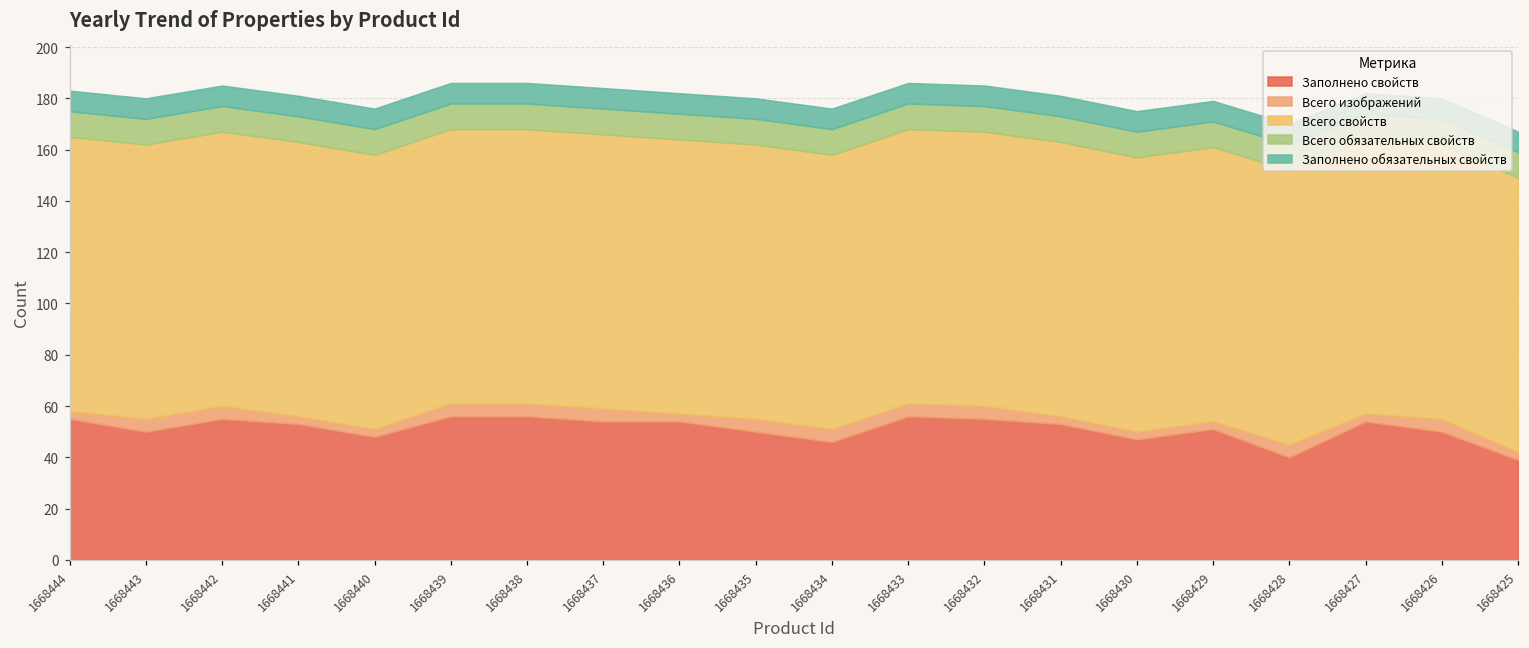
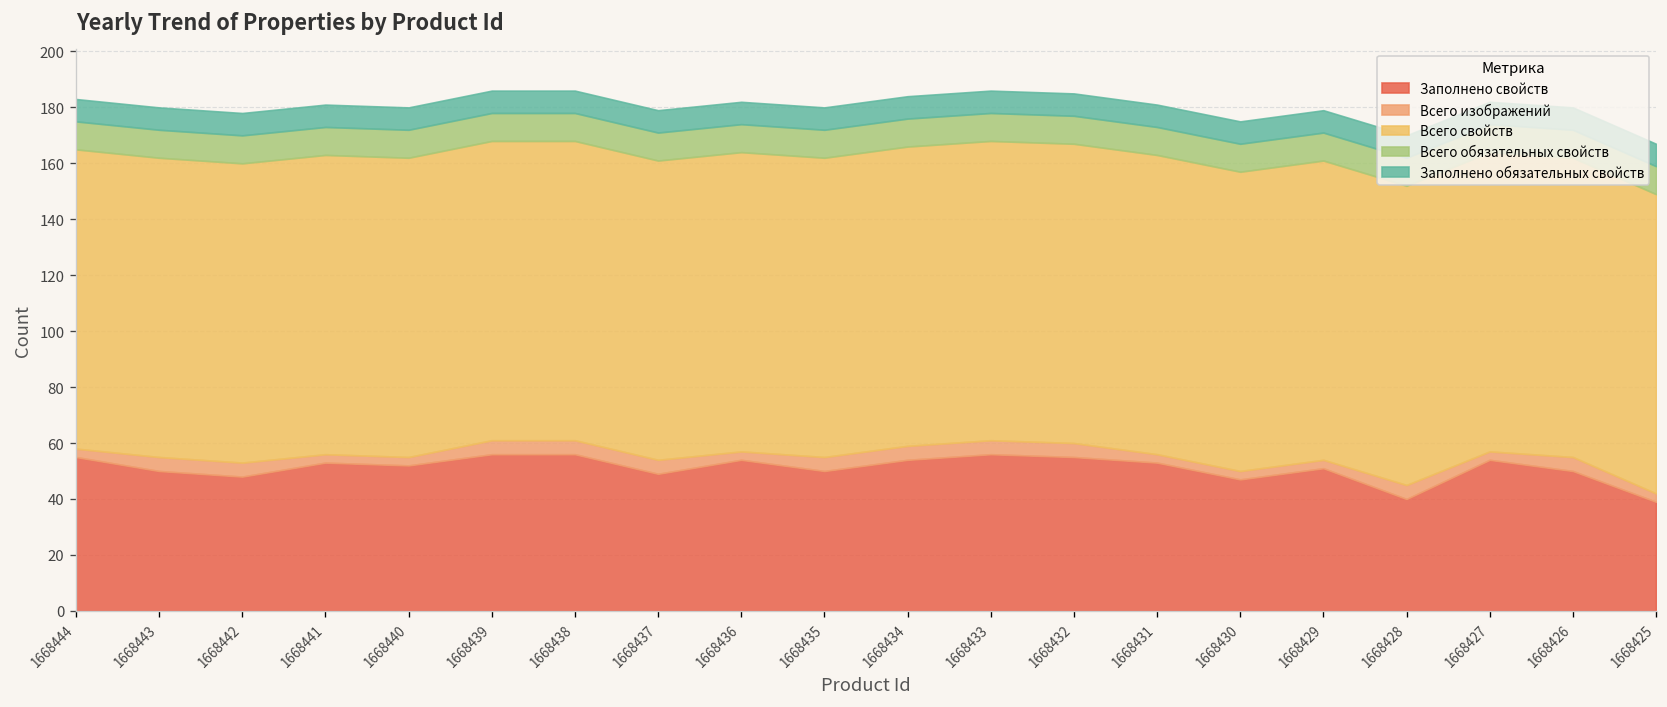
Заполнено свойств, 1668442: 55 -> 48
Заполнено свойств, 1668440: 48 -> 52
Заполнено свойств, 1668437: 54 -> 49
Заполнено свойств, 1668434: 46 -> 54
